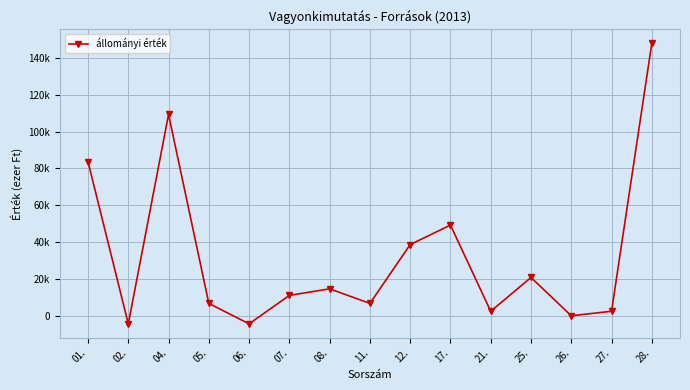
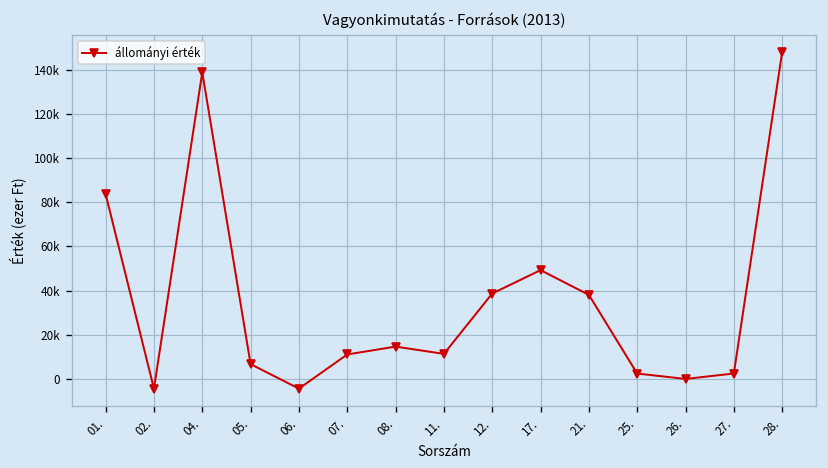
04.: 109000 -> 139000
11.: 7000 -> 11000
21.: 2000 -> 38000
25.: 21000 -> 2000
